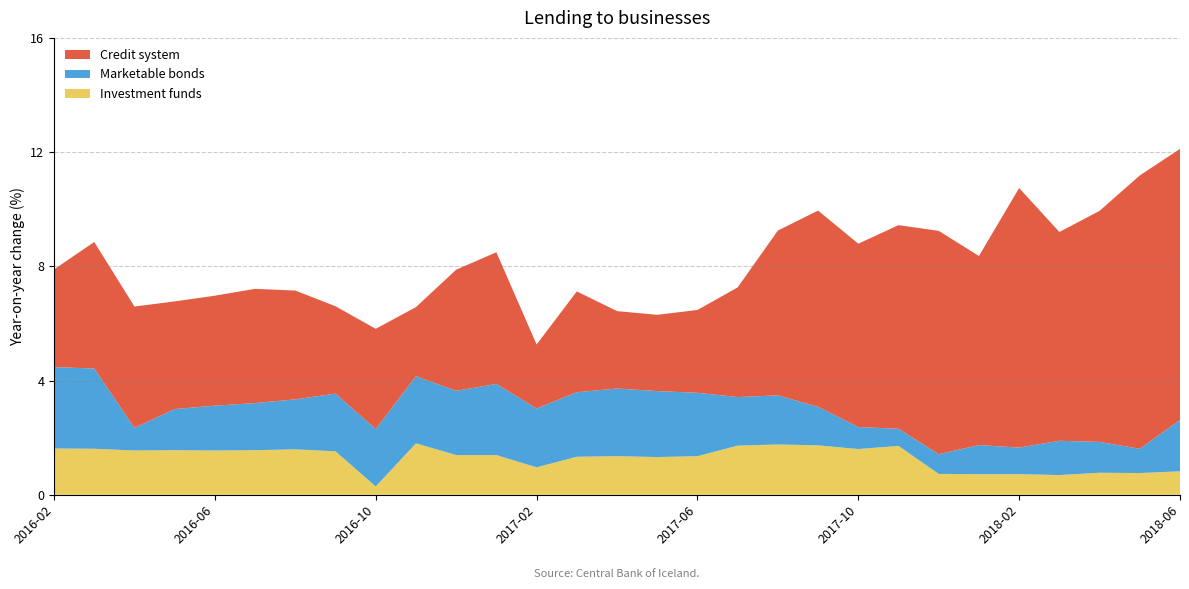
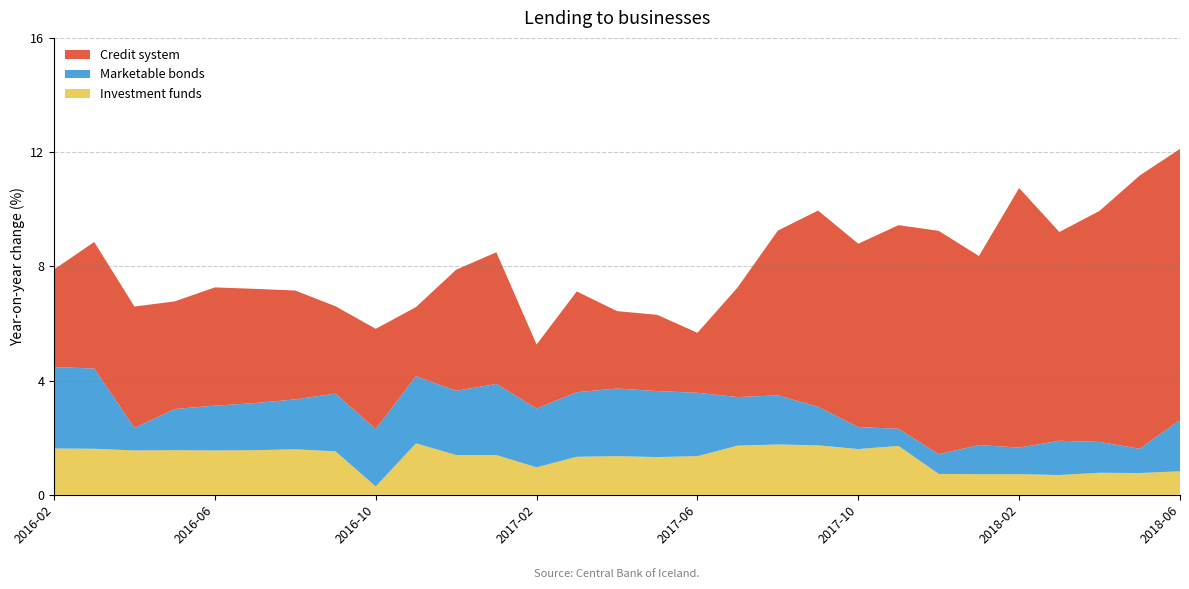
Credit system, 2016-06: 3.9 -> 4.1
Credit system, 2017-06: 2.9 -> 2.1
